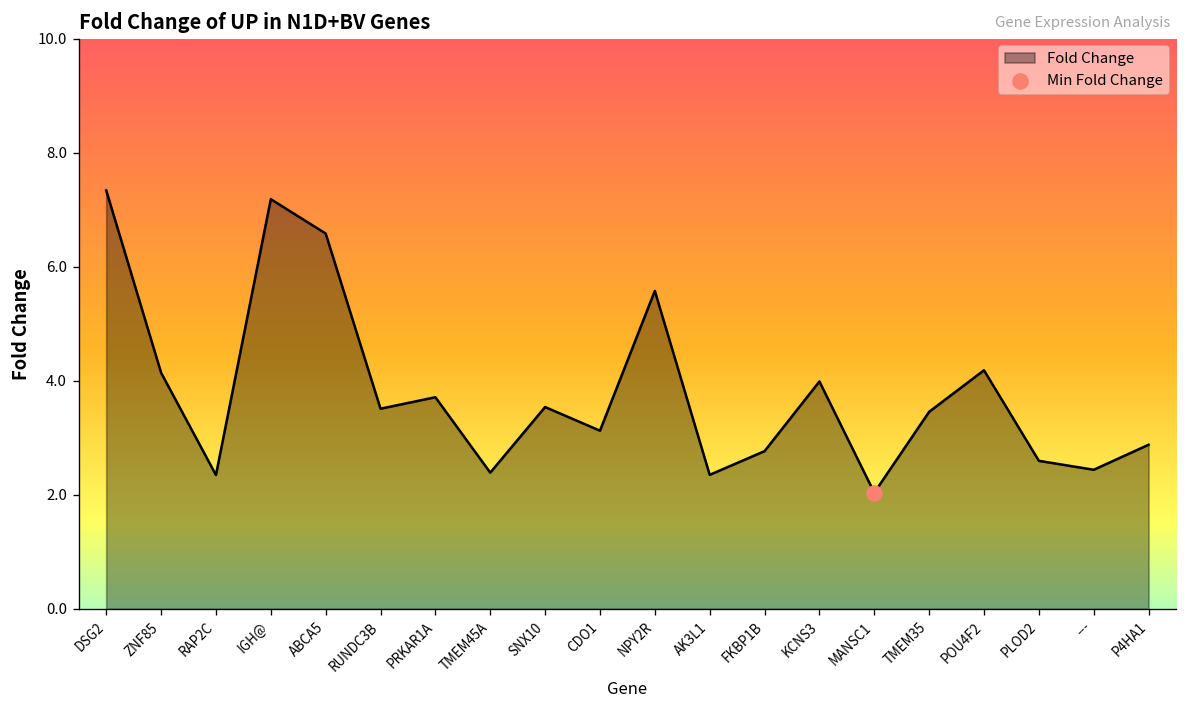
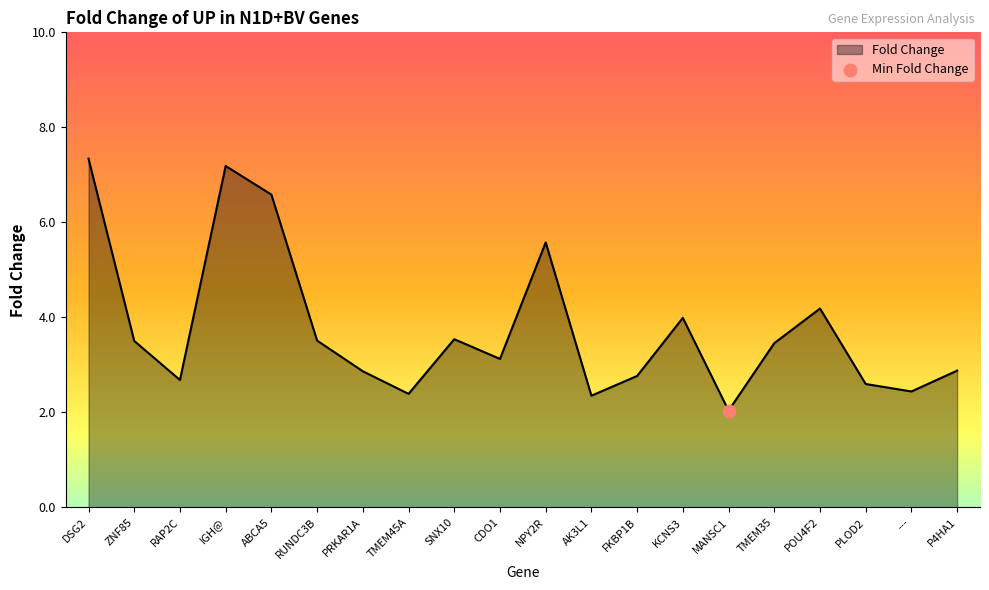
Fold Change, ZNF85: 4.1 -> 3.5
Fold Change, RAP2C: 2.3 -> 2.7
Fold Change, PRKAR1A: 3.7 -> 2.9
